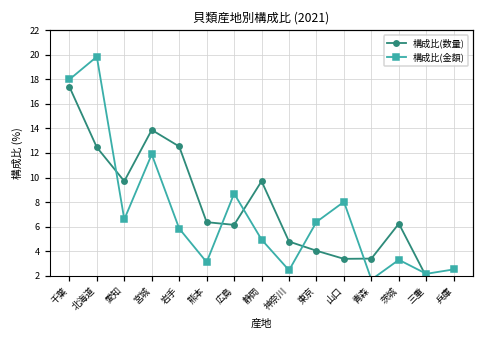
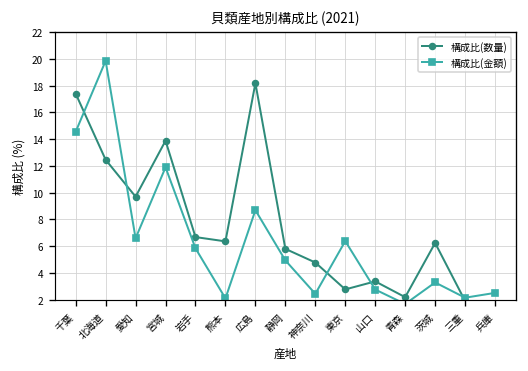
構成比(金額), 千葉: 18.0 -> 14.6
構成比(数量), 岩手: 12.5 -> 6.7
構成比(金額), 熊本: 3.1 -> 2.1
構成比(数量), 広島: 6.1 -> 18.2
構成比(数量), 静岡: 9.7 -> 5.8
構成比(数量), 東京: 4.0 -> 2.8
構成比(金額), 山口: 8.0 -> 2.8
構成比(数量), 青森: 3.4 -> 2.2
